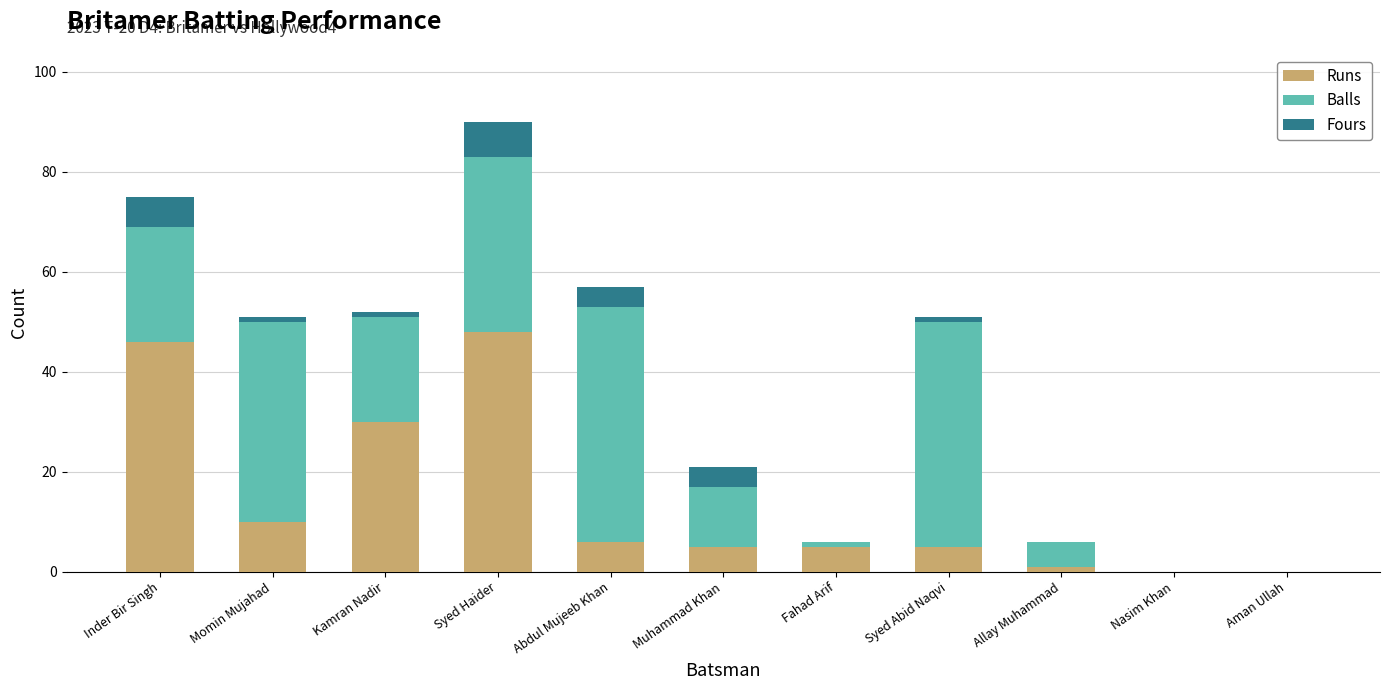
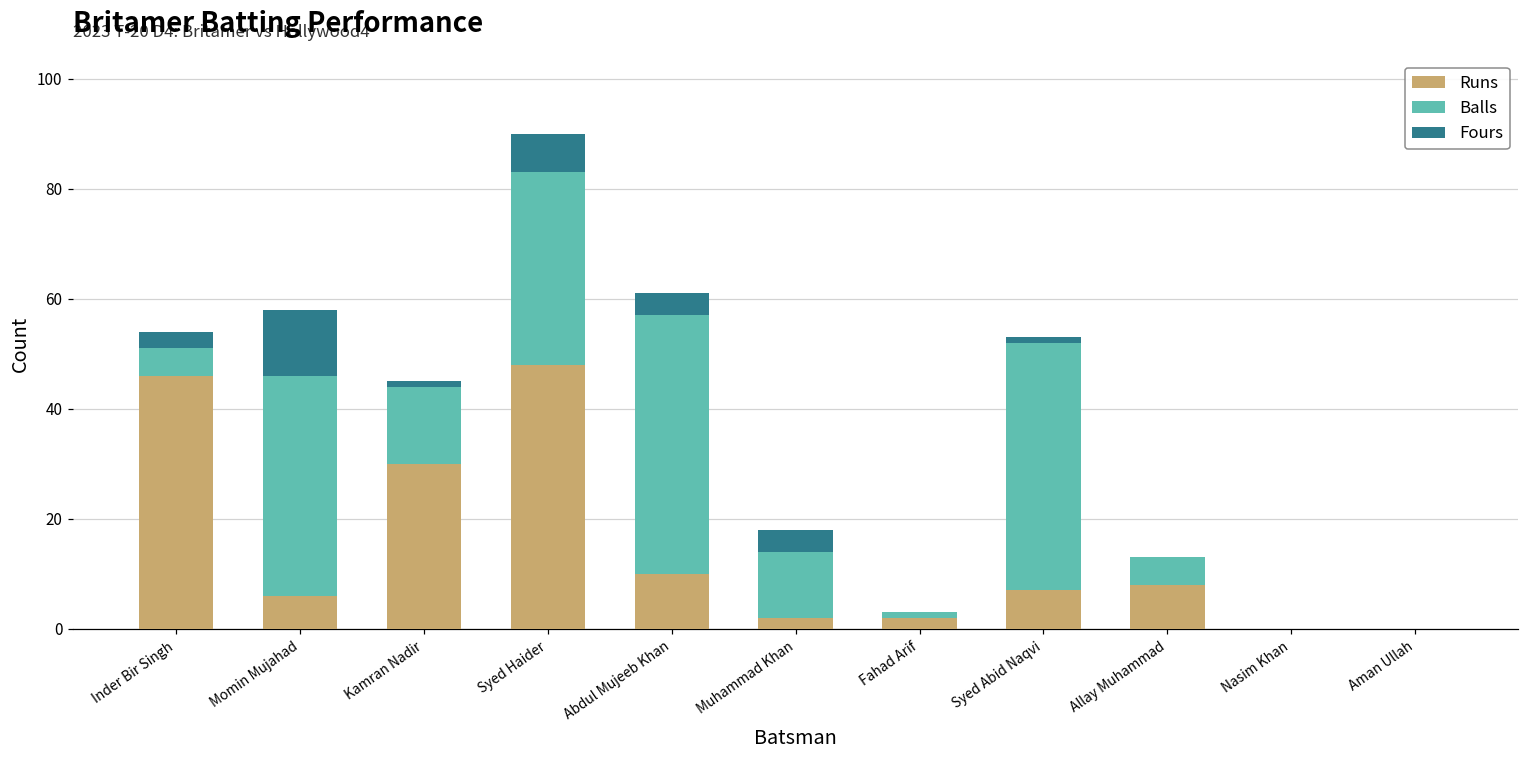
Balls, Inder Bir Singh: 23 -> 5
Fours, Inder Bir Singh: 6 -> 3
Runs, Momin Mujahad: 10 -> 6
Fours, Momin Mujahad: 1 -> 12
Balls, Kamran Nadir: 21 -> 14
Runs, Abdul Mujeeb Khan: 6 -> 10
Runs, Muhammad Khan: 5 -> 2
Runs, Fahad Arif: 5 -> 2
Runs, Syed Abid Naqvi: 5 -> 7
Runs, Allay Muhammad: 1 -> 8
